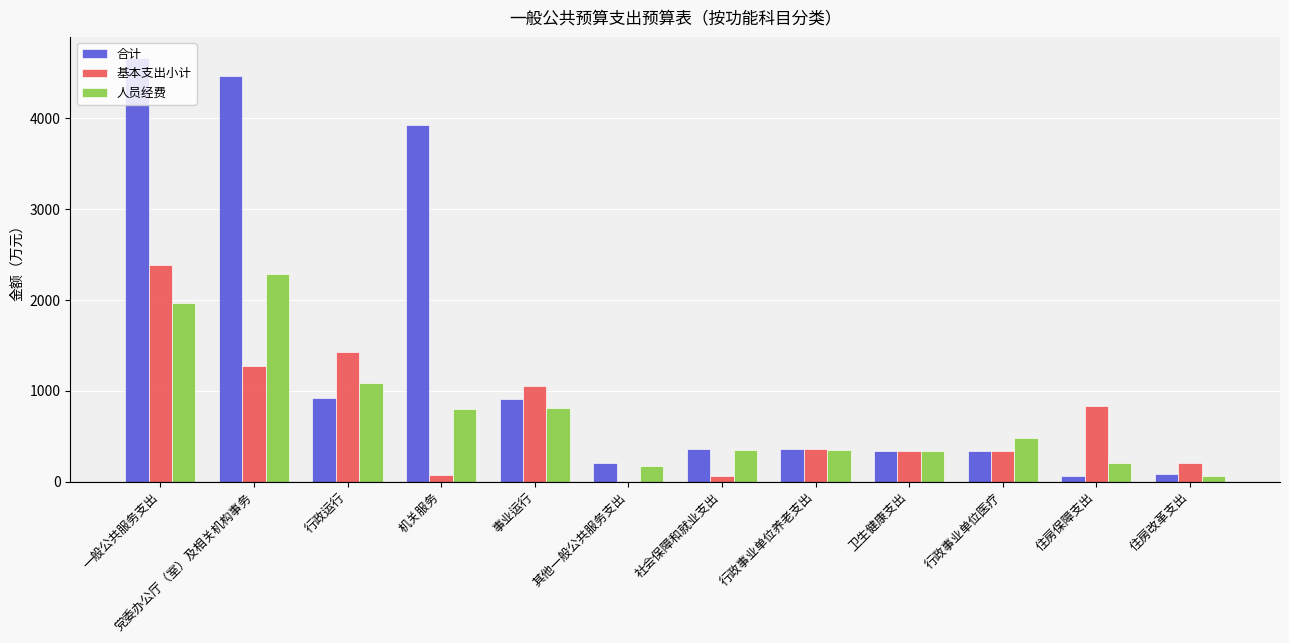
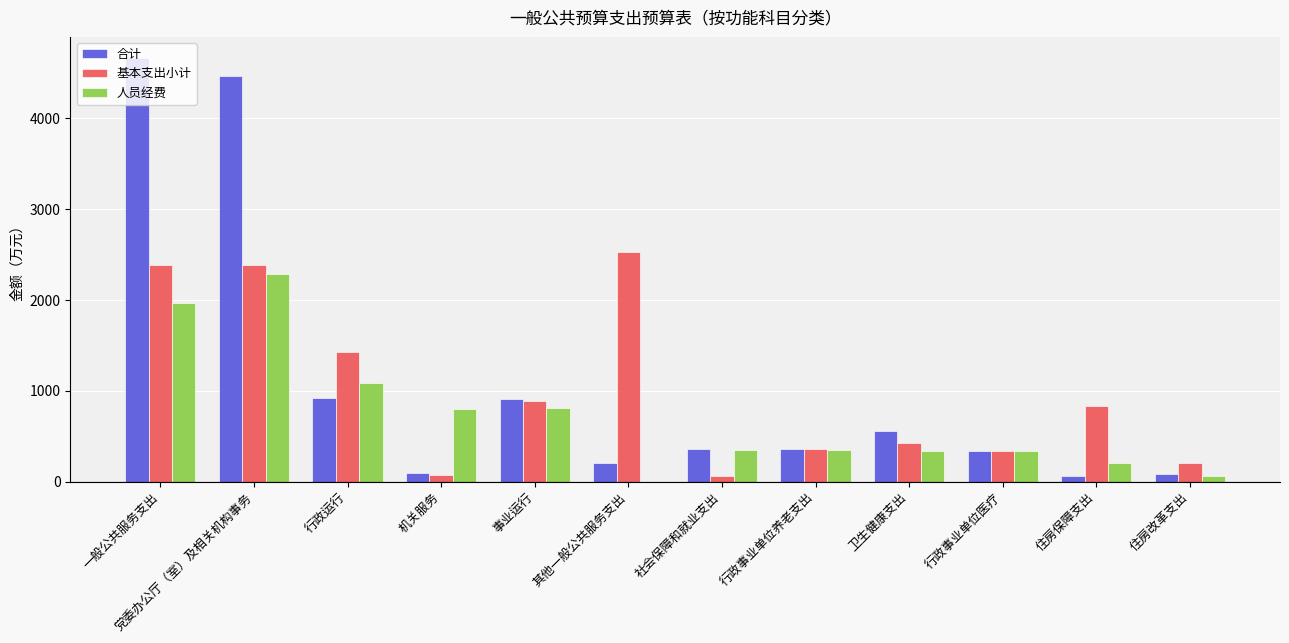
基本支出小计, 党委办公厅（室）及相关机构事务: 1300 -> 2400
合计, 机关服务: 3900 -> 100
基本支出小计, 事业运行: 1100 -> 900
基本支出小计, 其他一般公共服务支出: 0 -> 2500
人员经费, 其他一般公共服务支出: 200 -> 0
合计, 卫生健康支出: 300 -> 600
基本支出小计, 卫生健康支出: 300 -> 400
人员经费, 行政事业单位医疗: 500 -> 300
